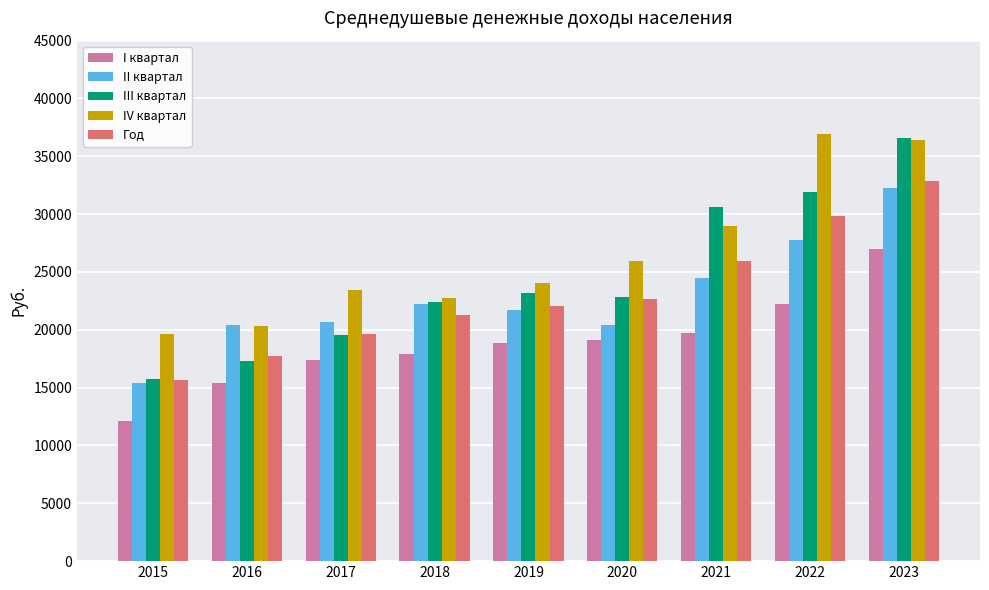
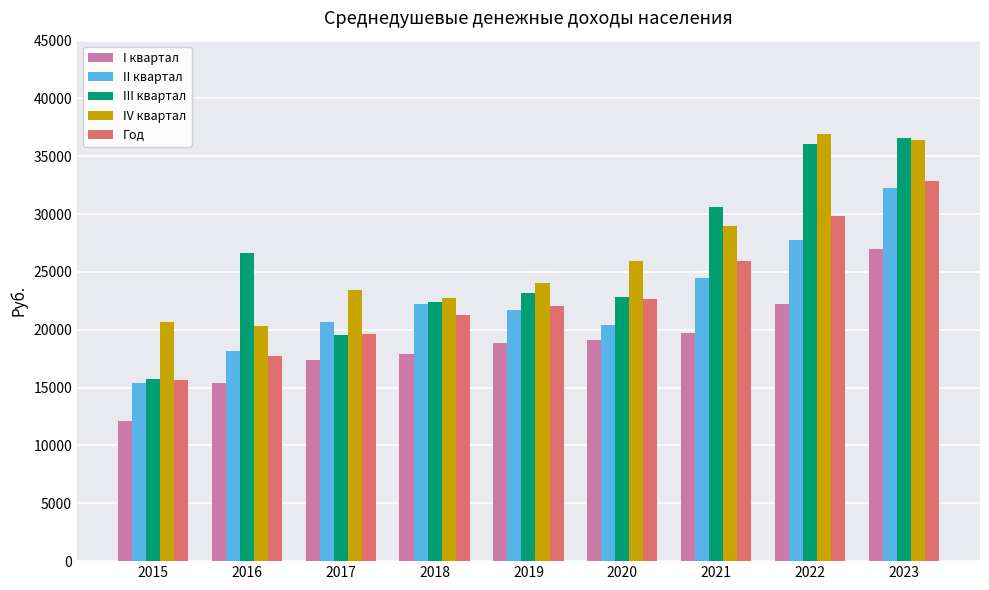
IV квартал, 2015: 19600 -> 20700
II квартал, 2016: 20400 -> 18200
III квартал, 2016: 17300 -> 26700
III квартал, 2022: 31900 -> 36000
